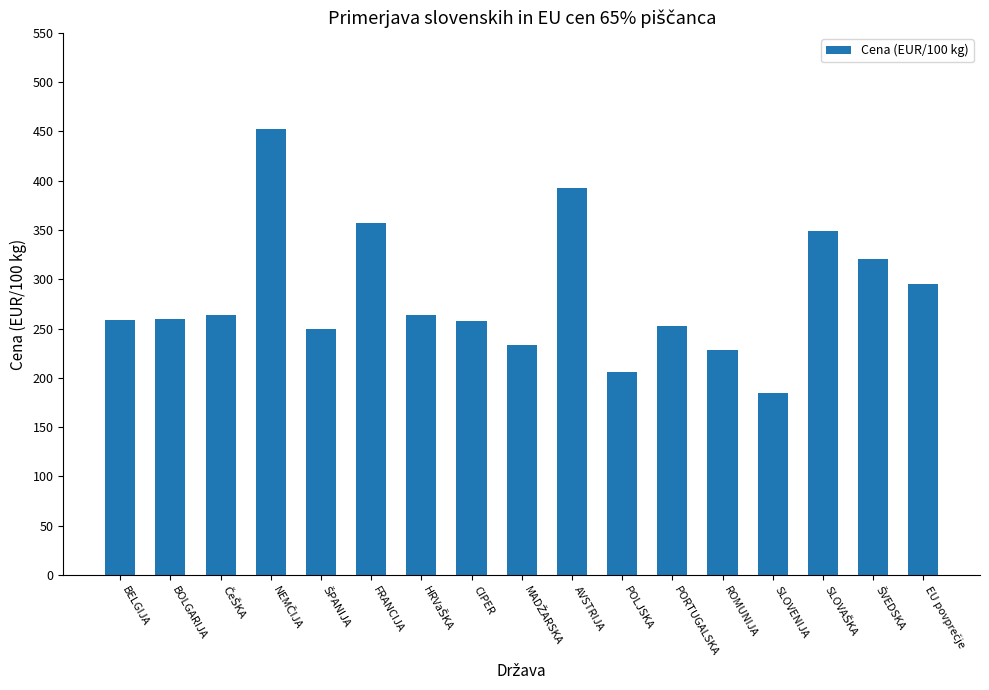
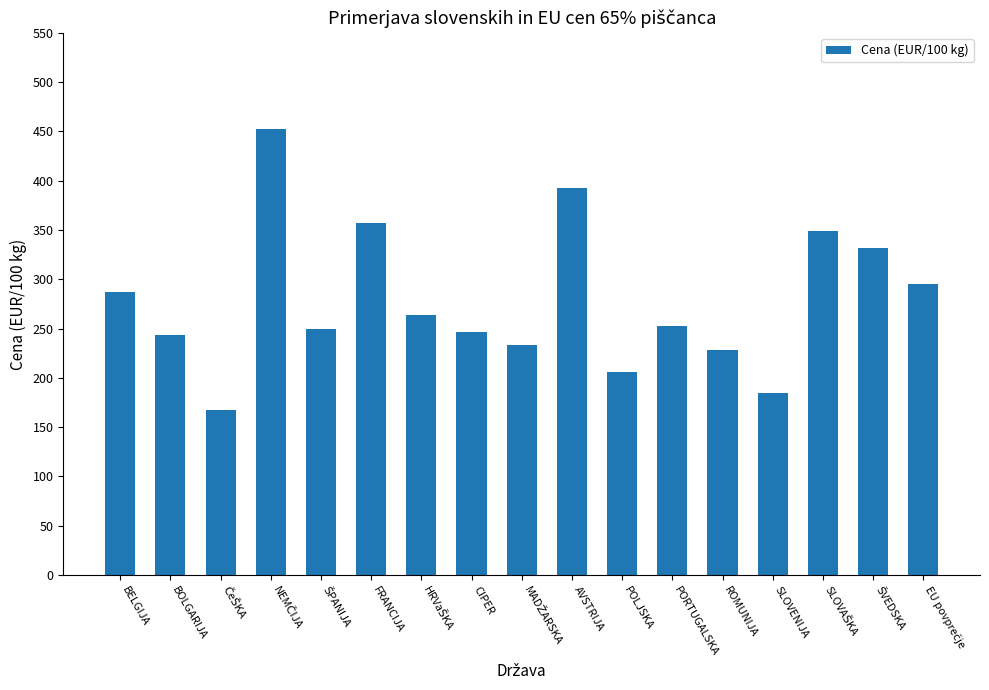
BELGIJA: 260 -> 290
BOLGARIJA: 260 -> 240
ČeŠKA: 260 -> 170
CIPER: 260 -> 250
ŠVEDSKA: 320 -> 330
